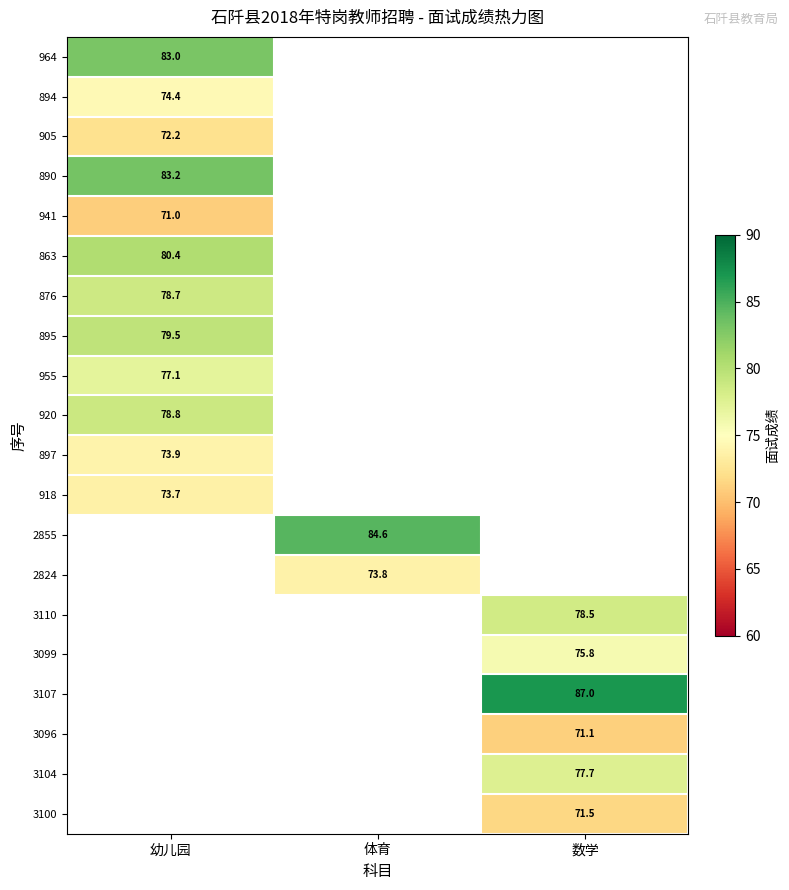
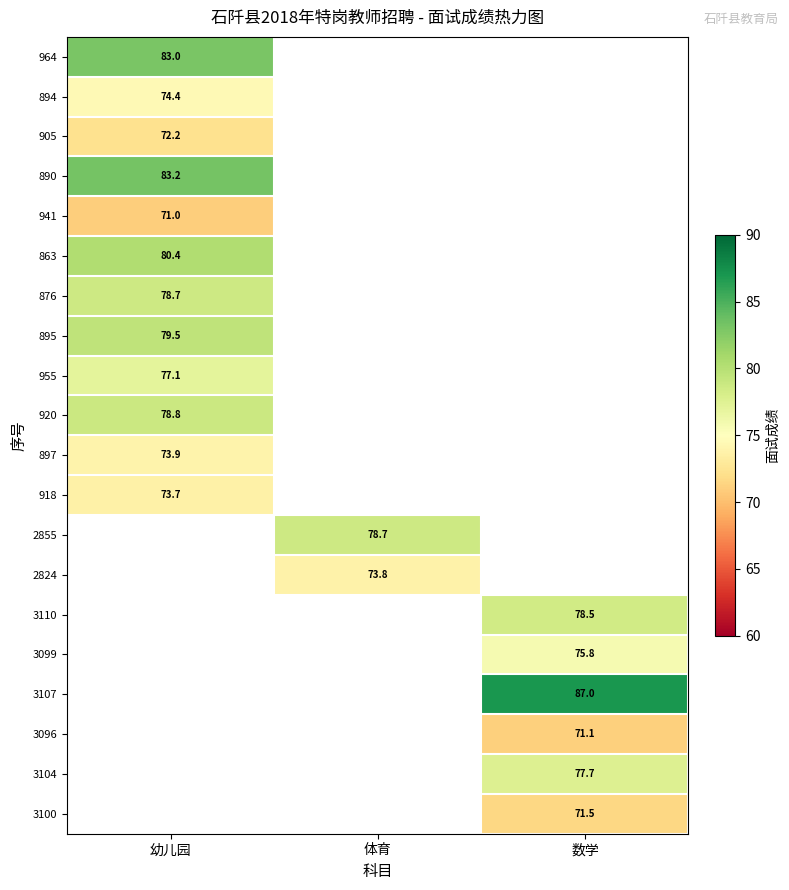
2855, 体育: 84.6 -> 78.7
